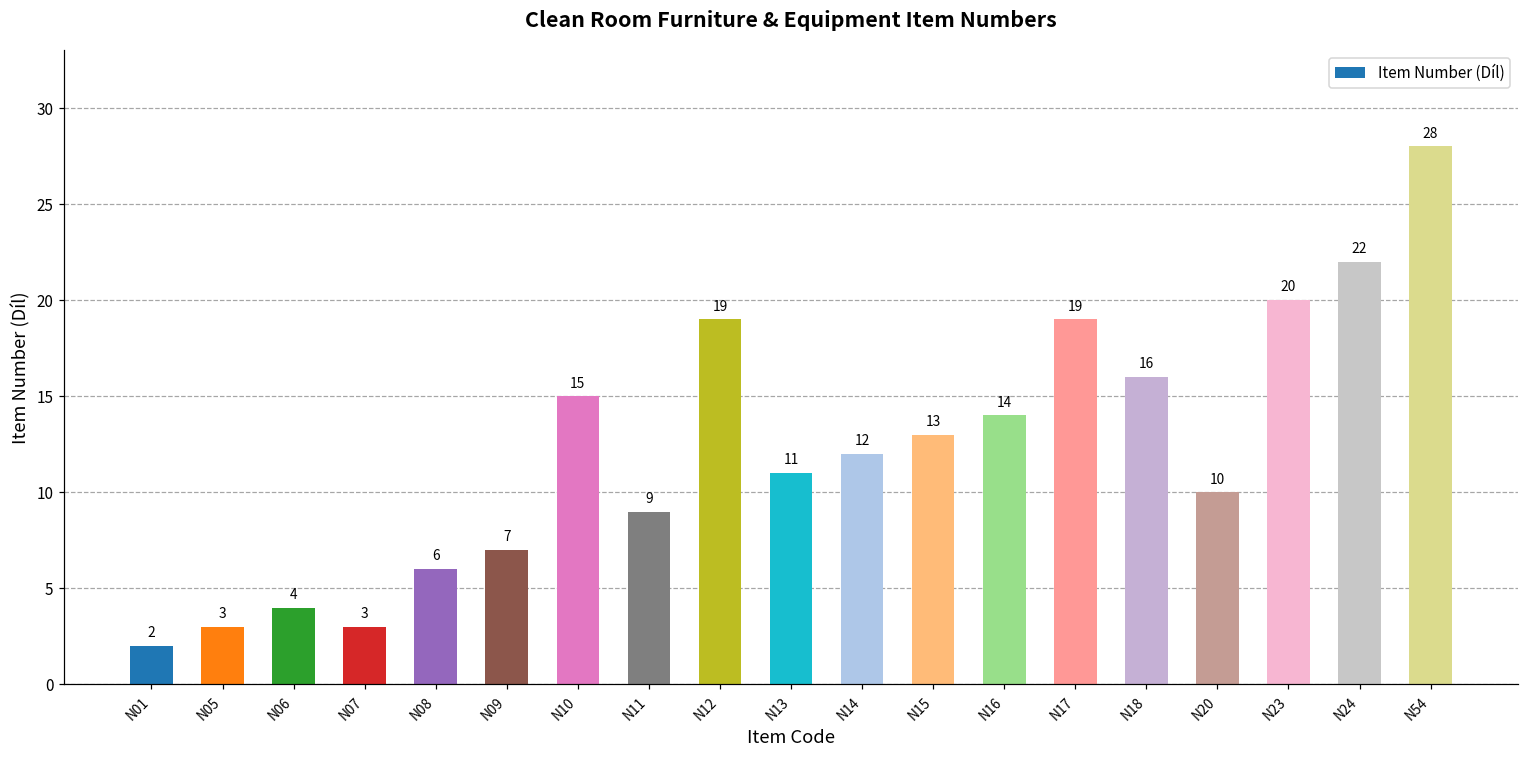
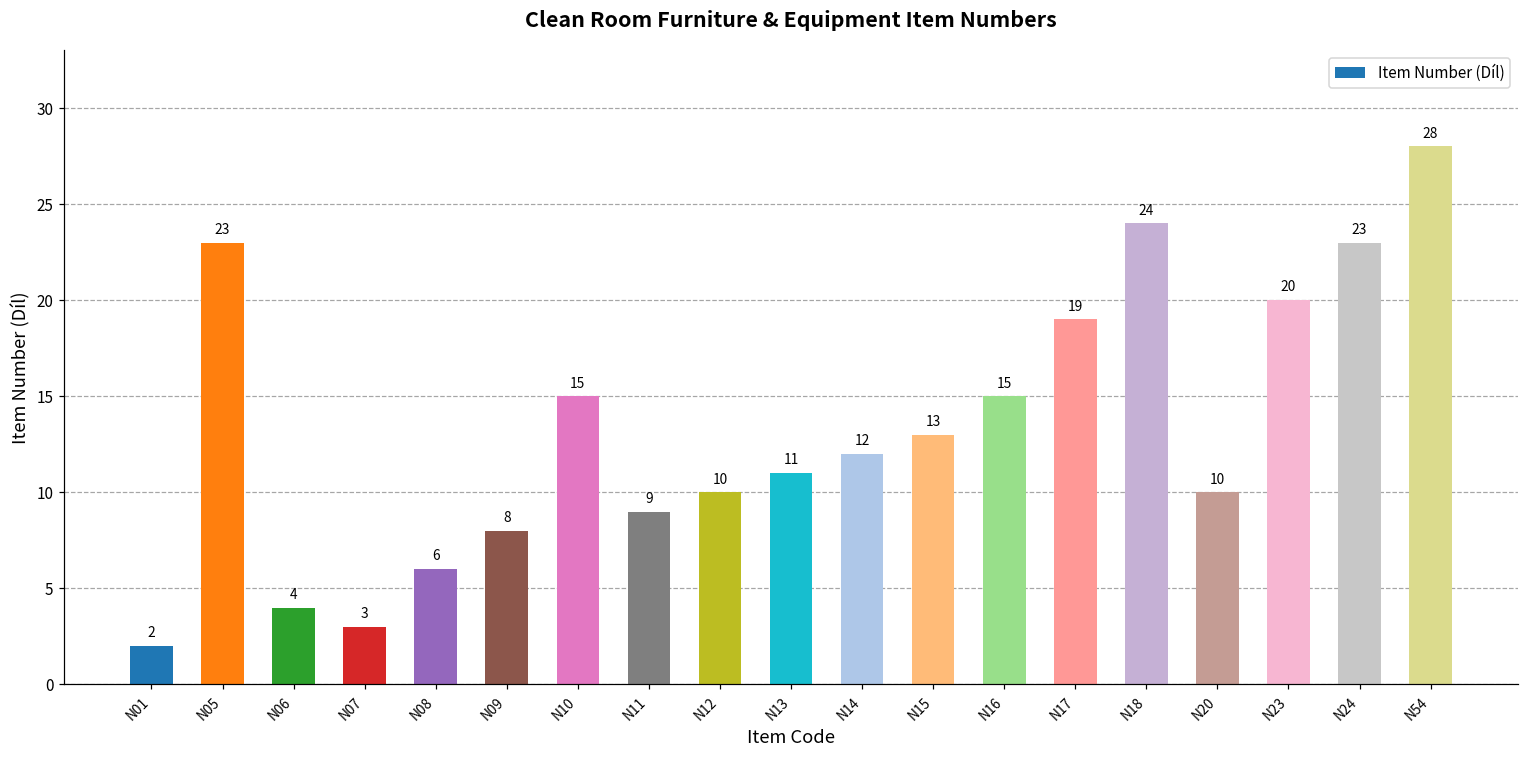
N05: 3 -> 23
N09: 7 -> 8
N12: 19 -> 10
N16: 14 -> 15
N18: 16 -> 24
N24: 22 -> 23
